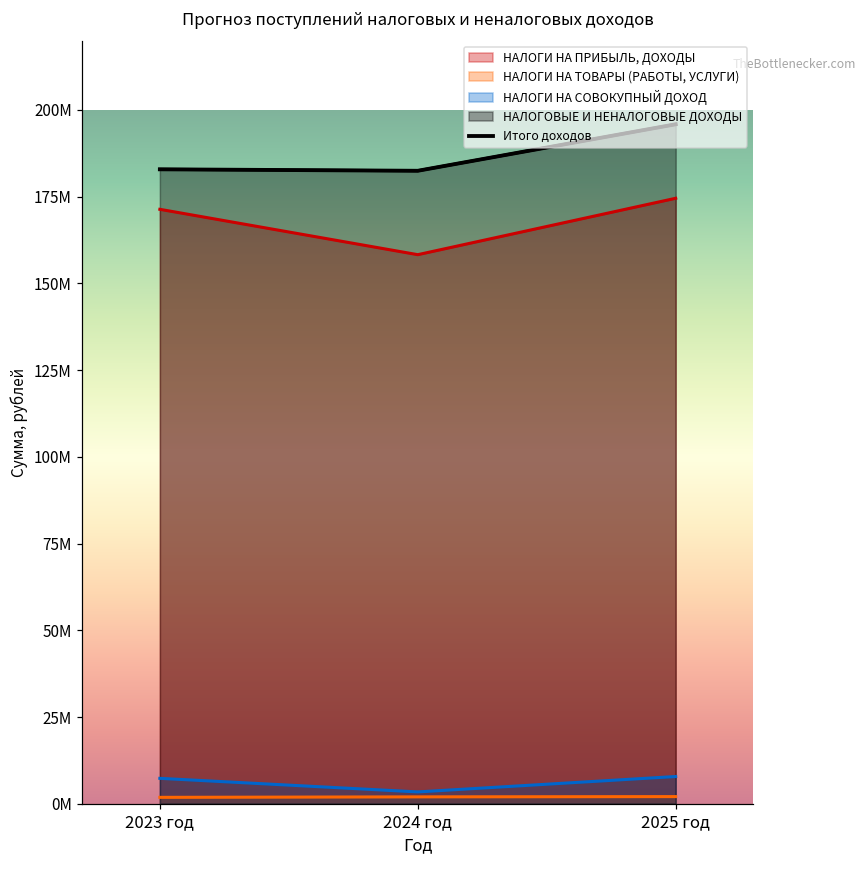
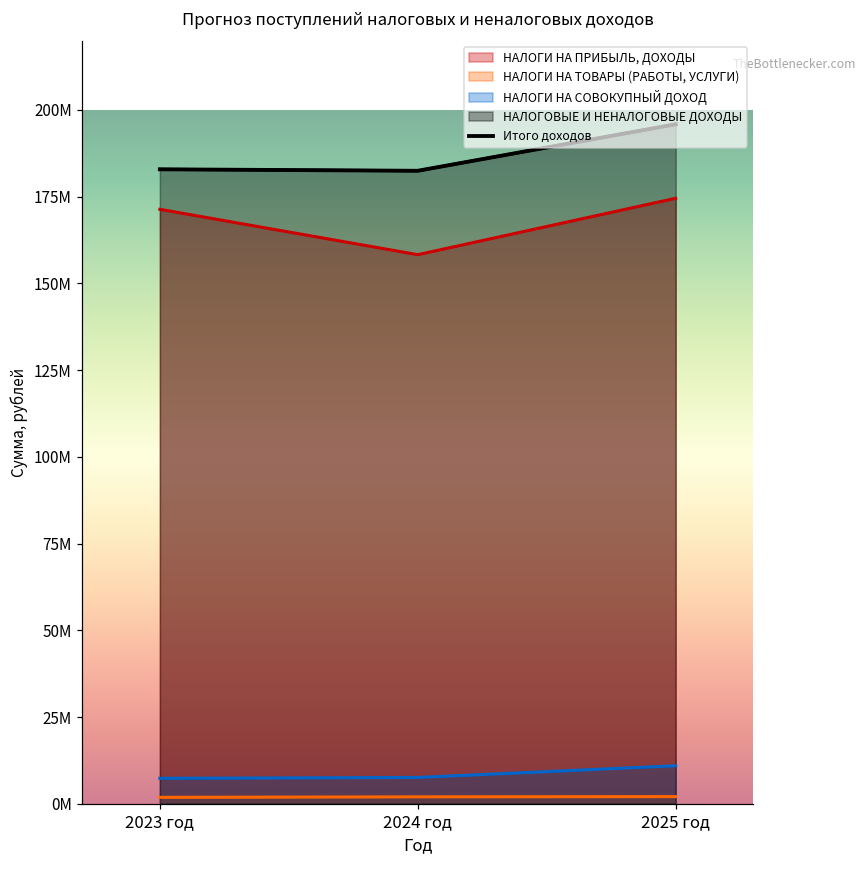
НАЛОГИ НА СОВОКУПНЫЙ ДОХОД, 2024 год: 3000000 -> 8000000
НАЛОГИ НА СОВОКУПНЫЙ ДОХОД, 2025 год: 8000000 -> 11000000
